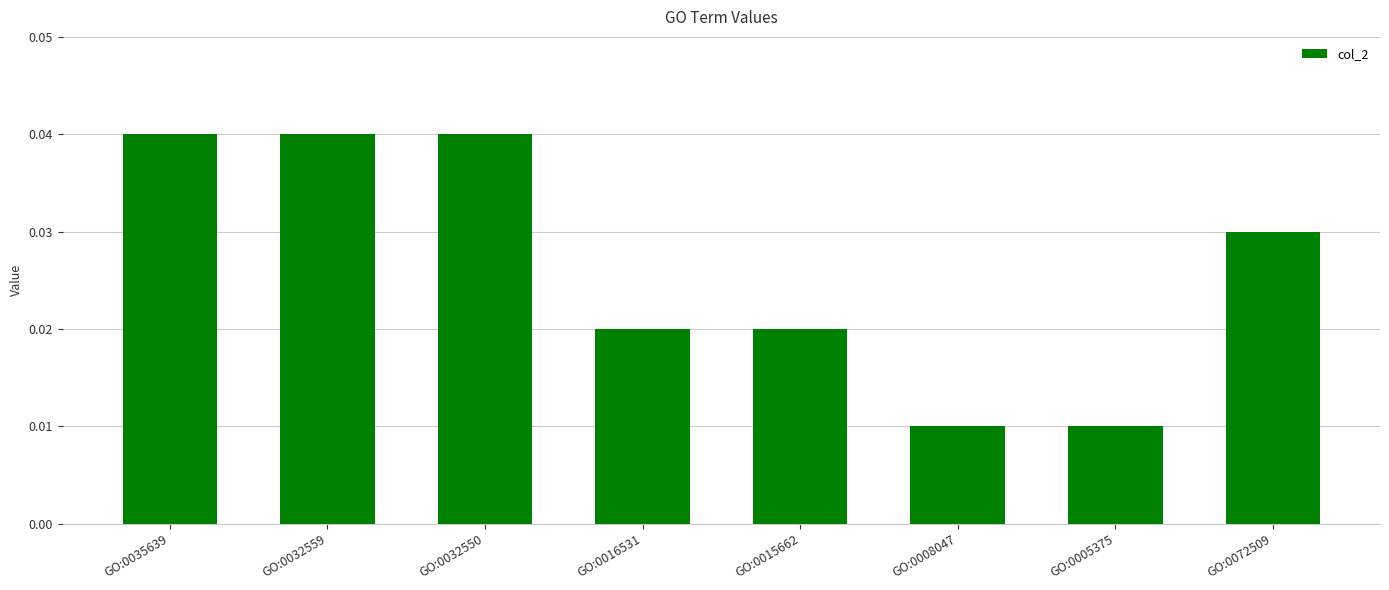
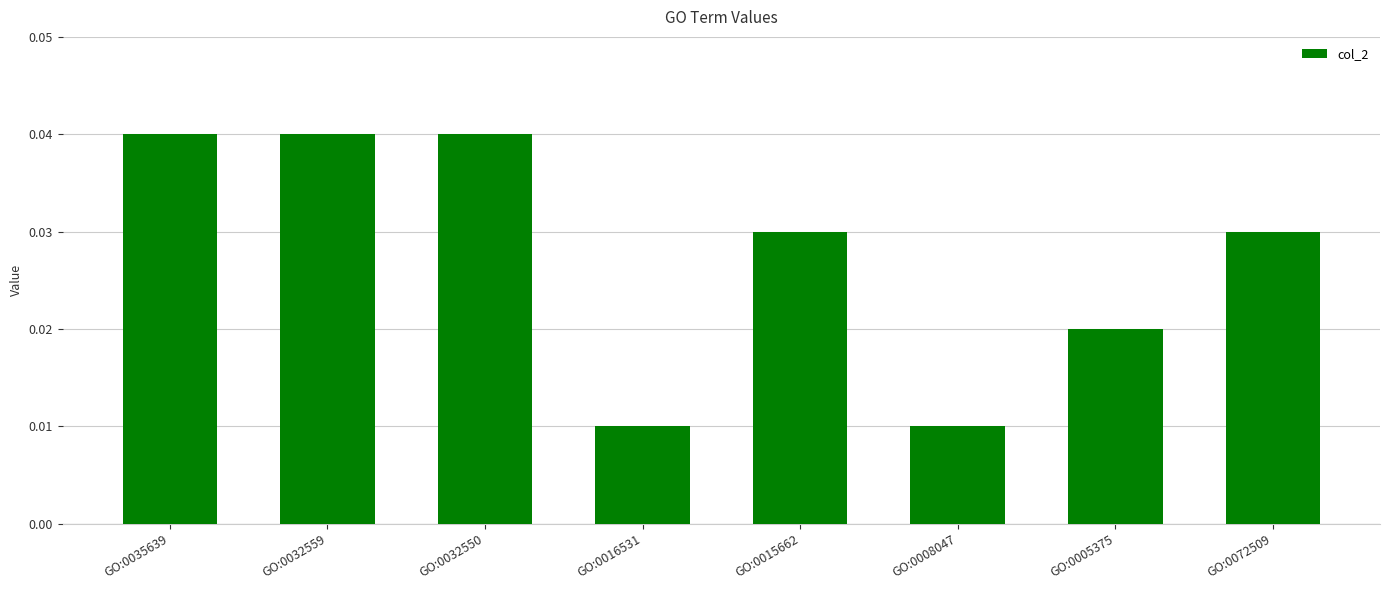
GO:0016531: 0.02 -> 0.01
GO:0015662: 0.02 -> 0.03
GO:0005375: 0.01 -> 0.02
